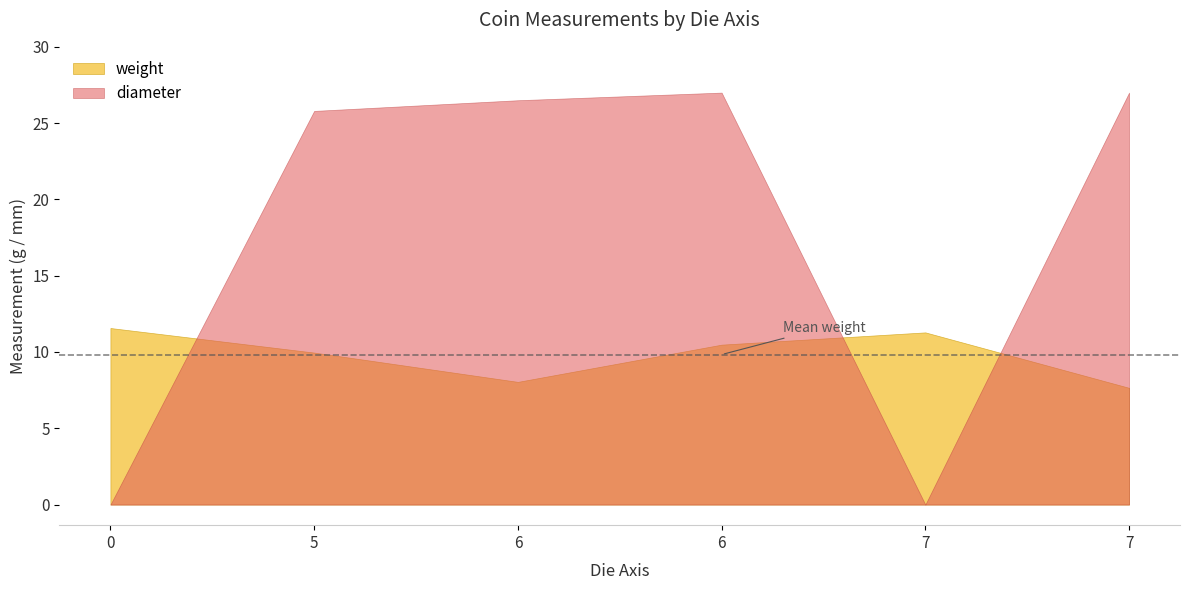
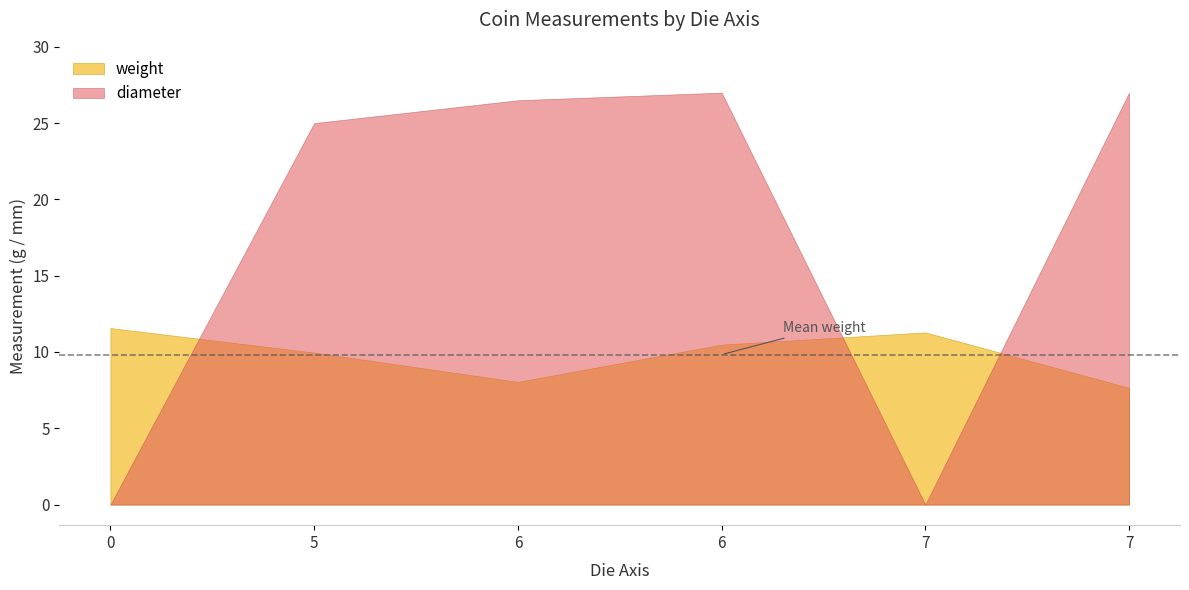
diameter, 5: 25.8 -> 25.0
